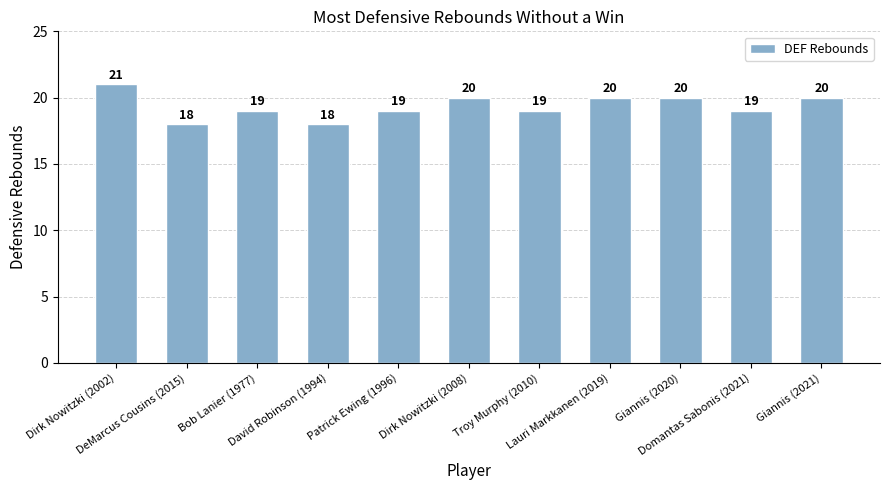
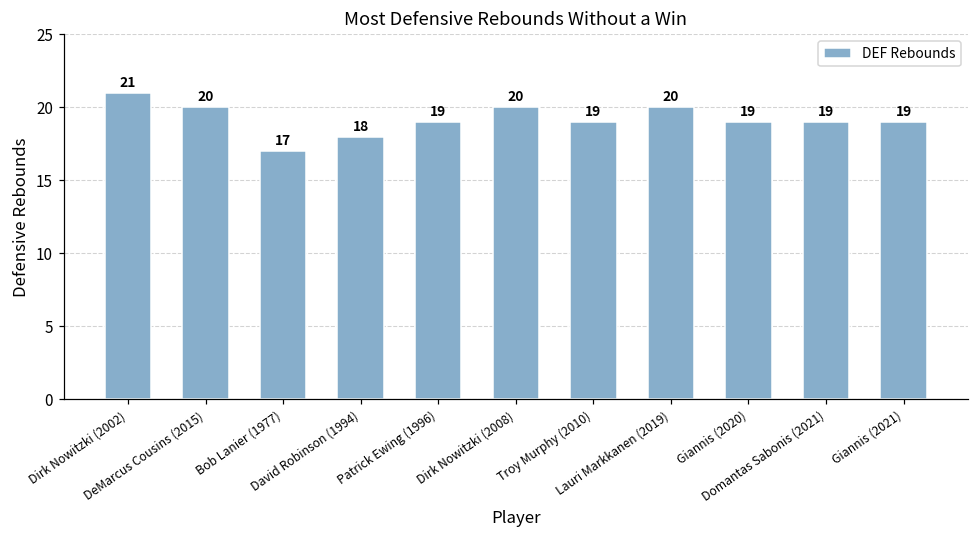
DeMarcus Cousins (2015): 18 -> 20
Bob Lanier (1977): 19 -> 17
Giannis (2020): 20 -> 19
Giannis (2021): 20 -> 19
